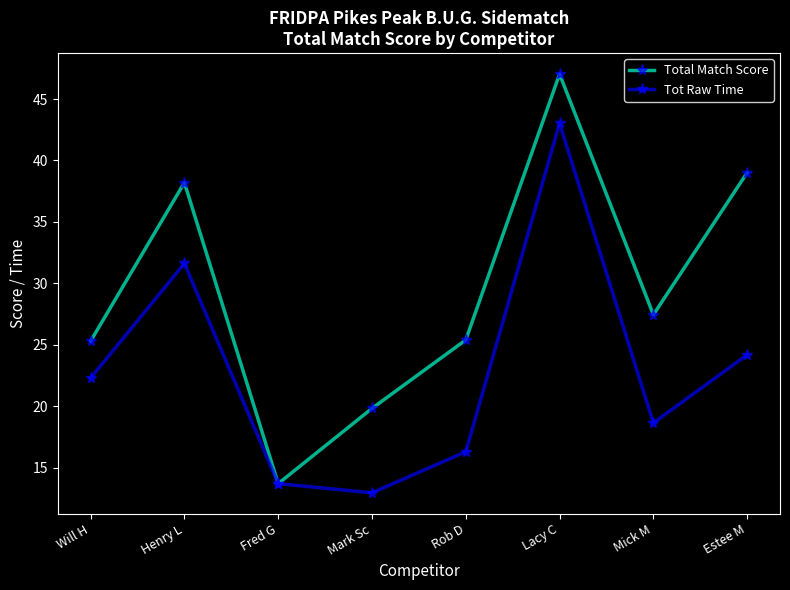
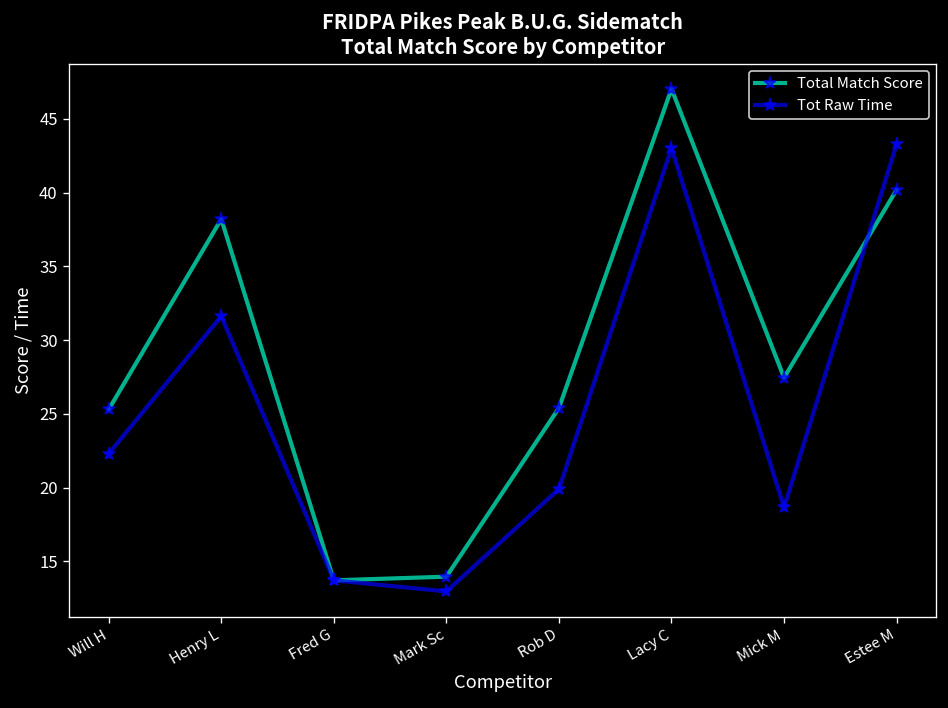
Total Match Score, Mark Sc: 19.8 -> 14.0
Tot Raw Time, Rob D: 16.3 -> 19.9
Total Match Score, Estee M: 39.0 -> 40.2
Tot Raw Time, Estee M: 24.2 -> 43.3
